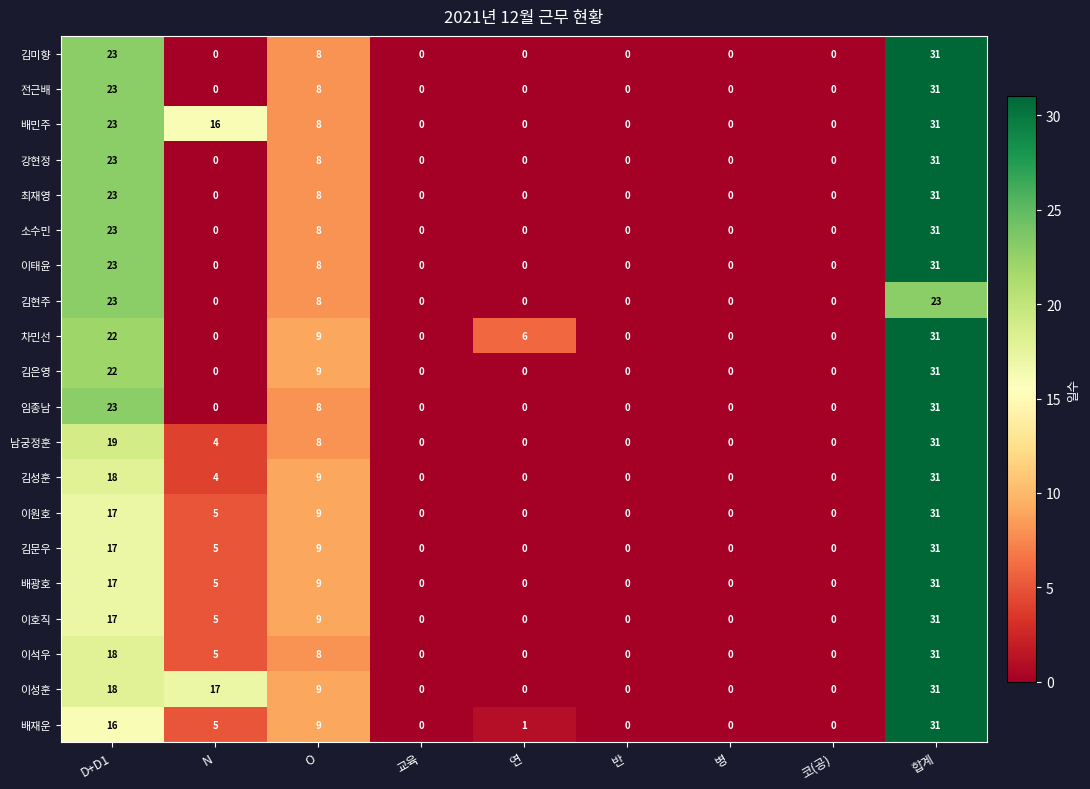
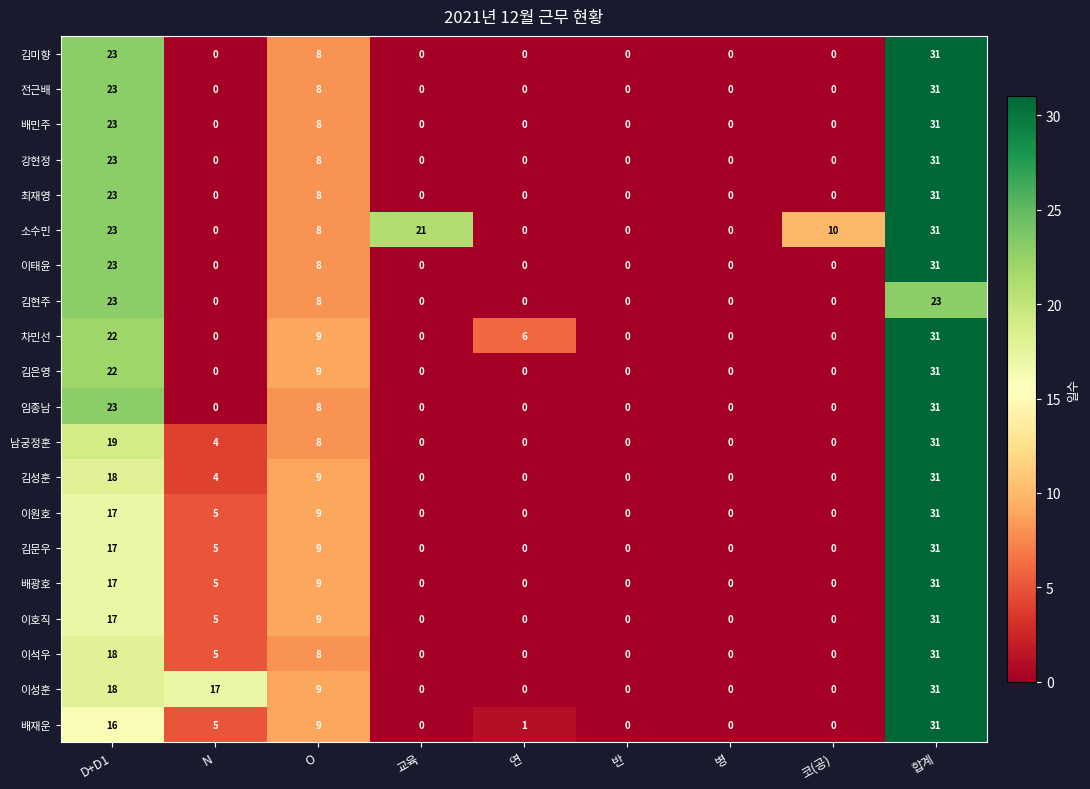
배민주, N: 16 -> 0
소수민, 교육: 0 -> 21
소수민, 코(공): 0 -> 10
